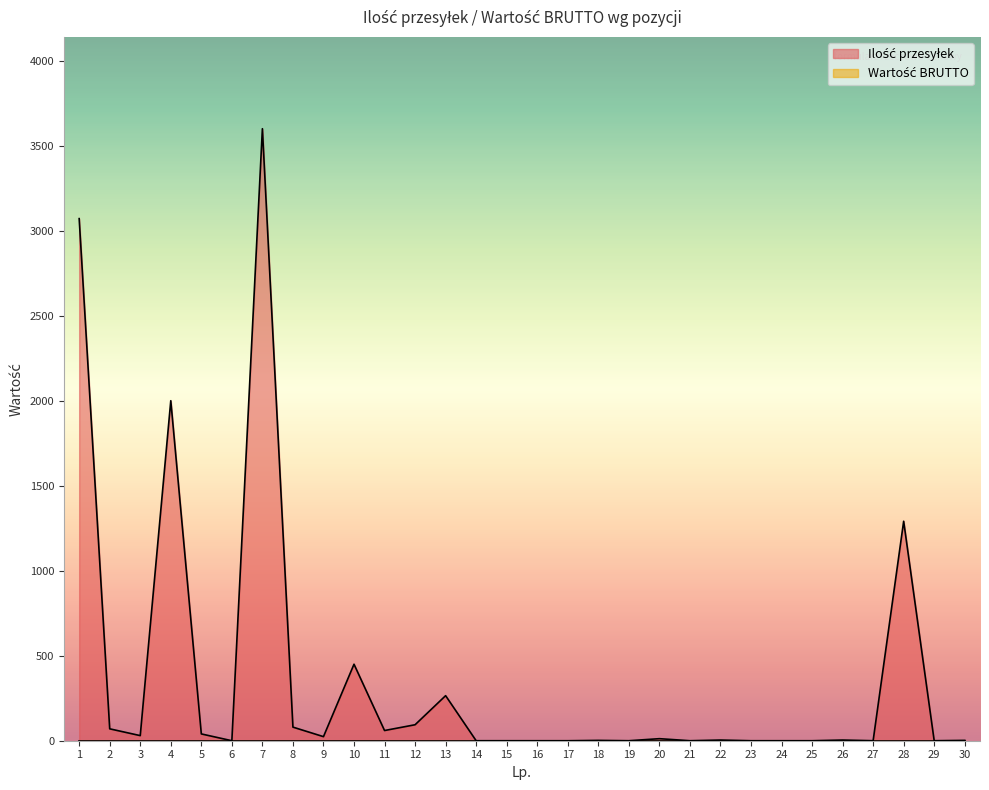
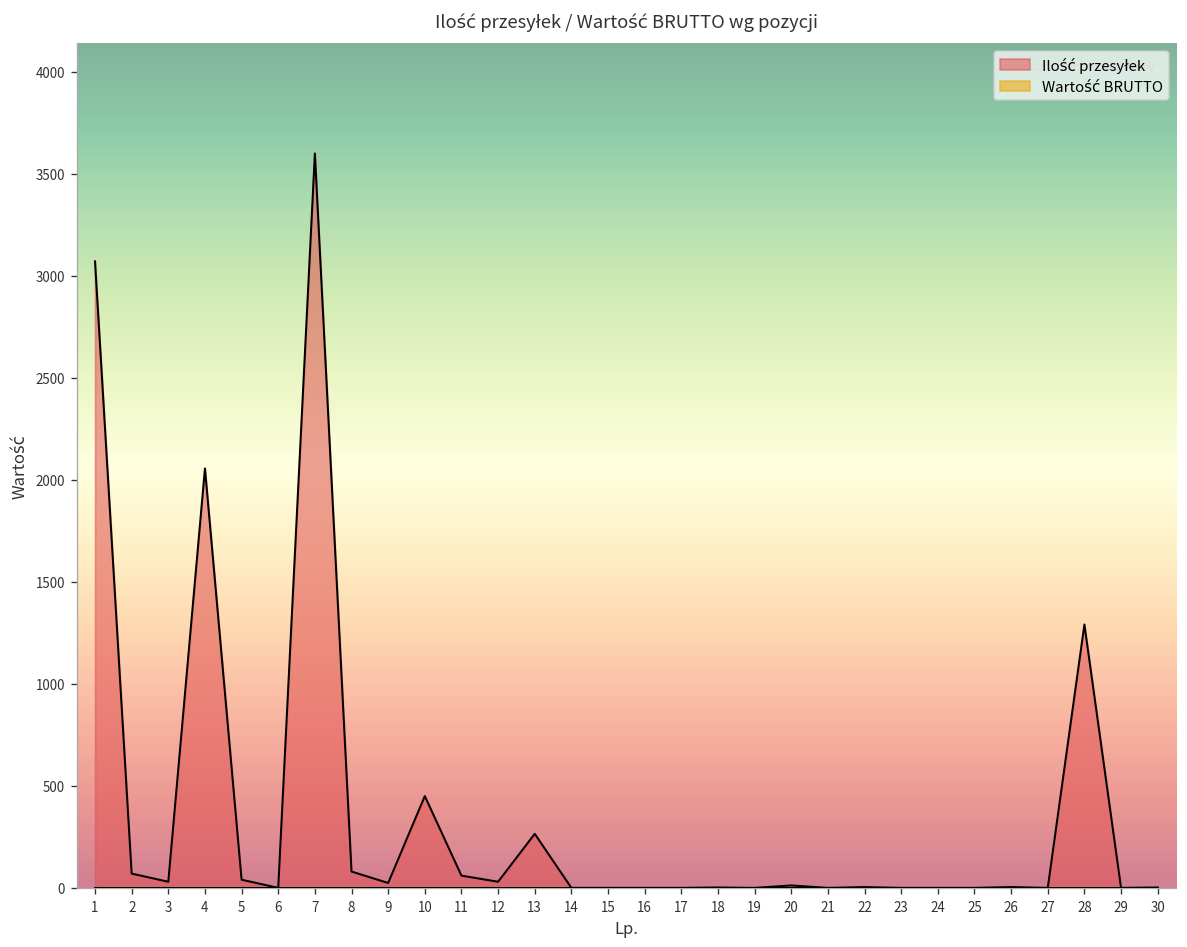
Ilość przesyłek, 4: 2000 -> 2060
Ilość przesyłek, 12: 90 -> 30
